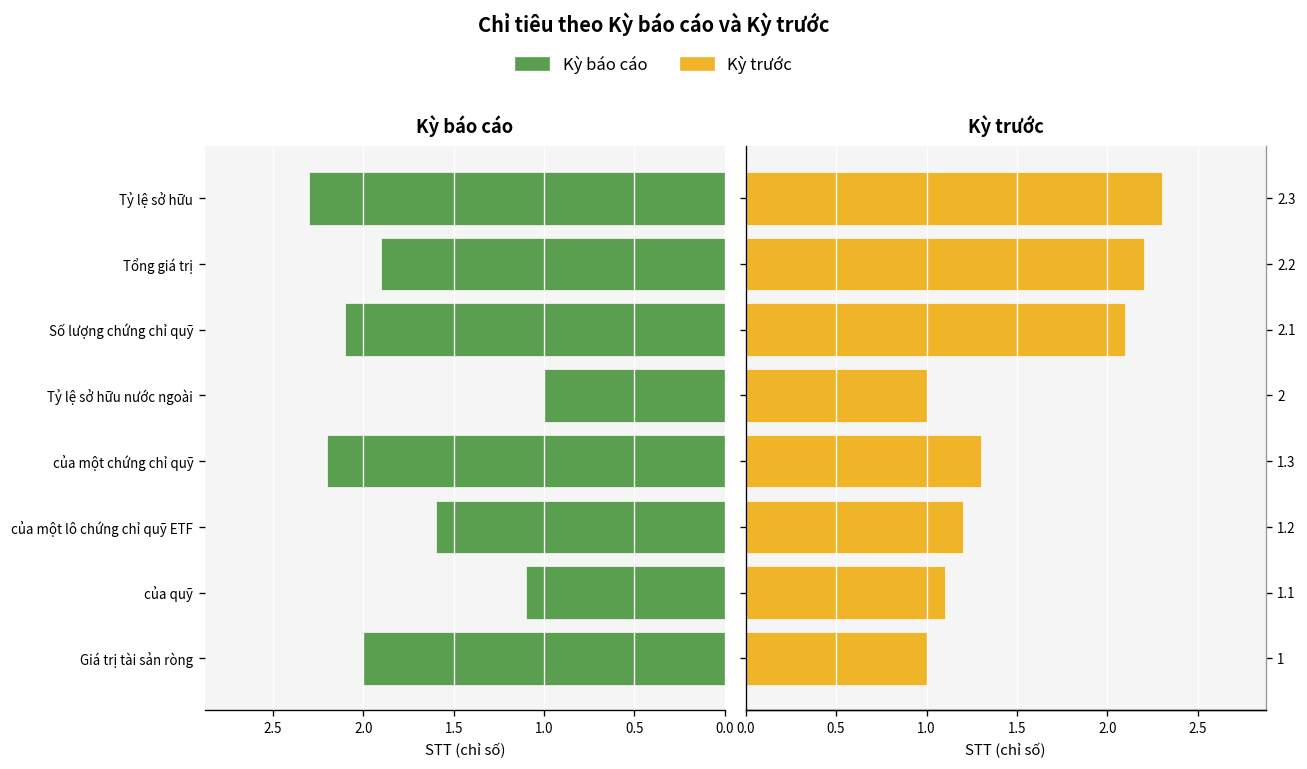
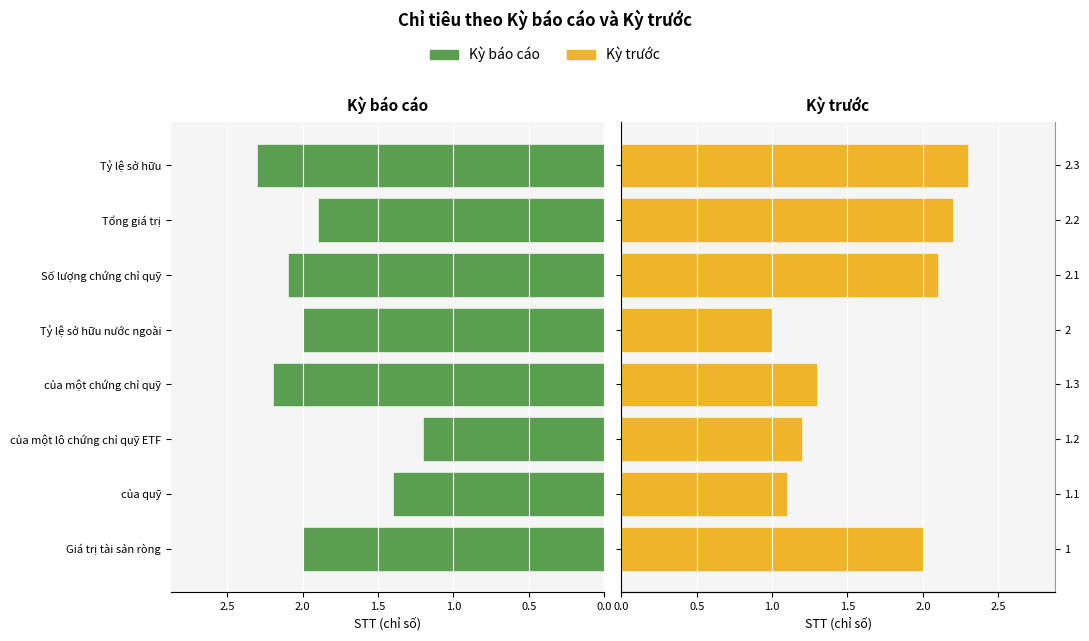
Kỳ báo cáo, Tỷ lệ sở hữu nước ngoài: 1 -> 2
Kỳ báo cáo, của một lô chứng chỉ quỹ ETF: 1.6 -> 1.2
Kỳ báo cáo, của quỹ: 1.1 -> 1.4
Kỳ trước, 1: 1 -> 2
